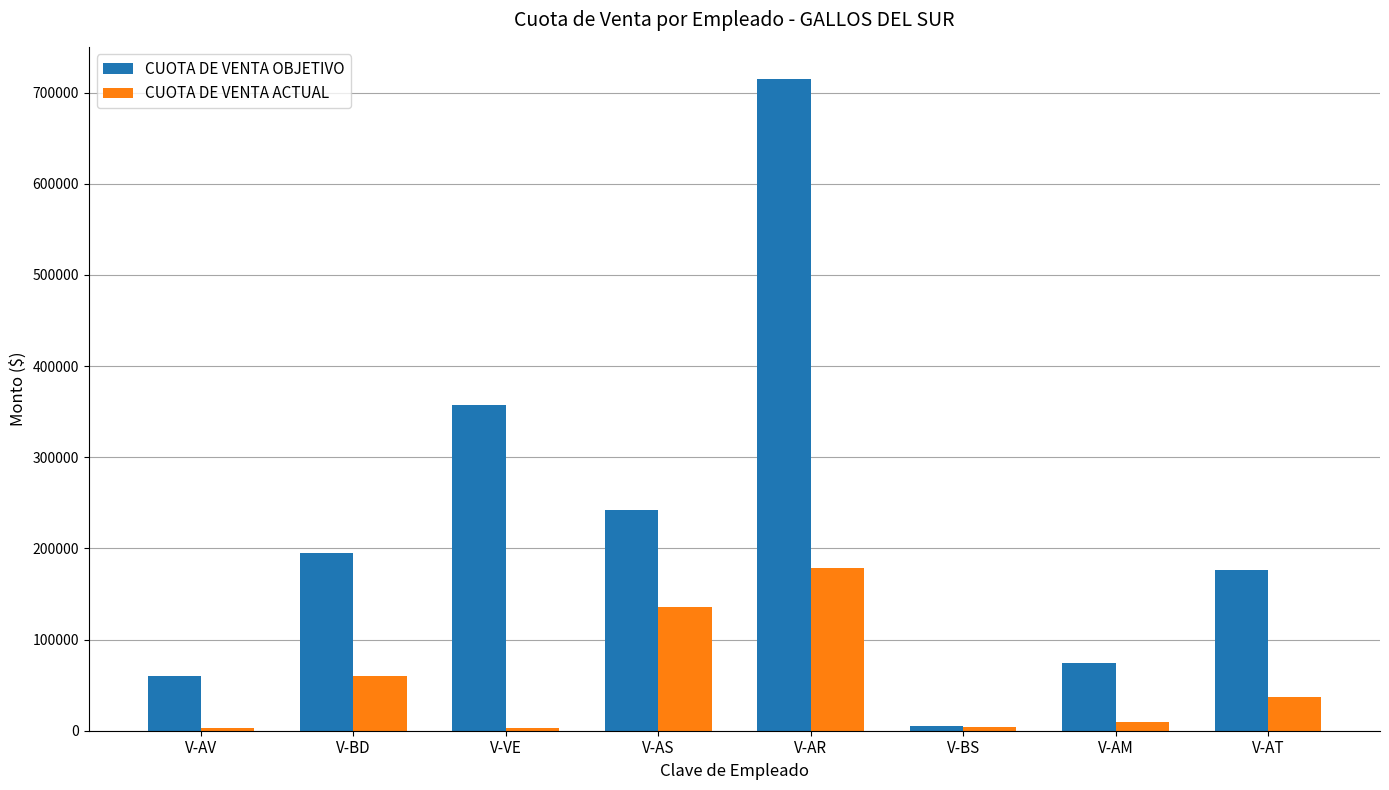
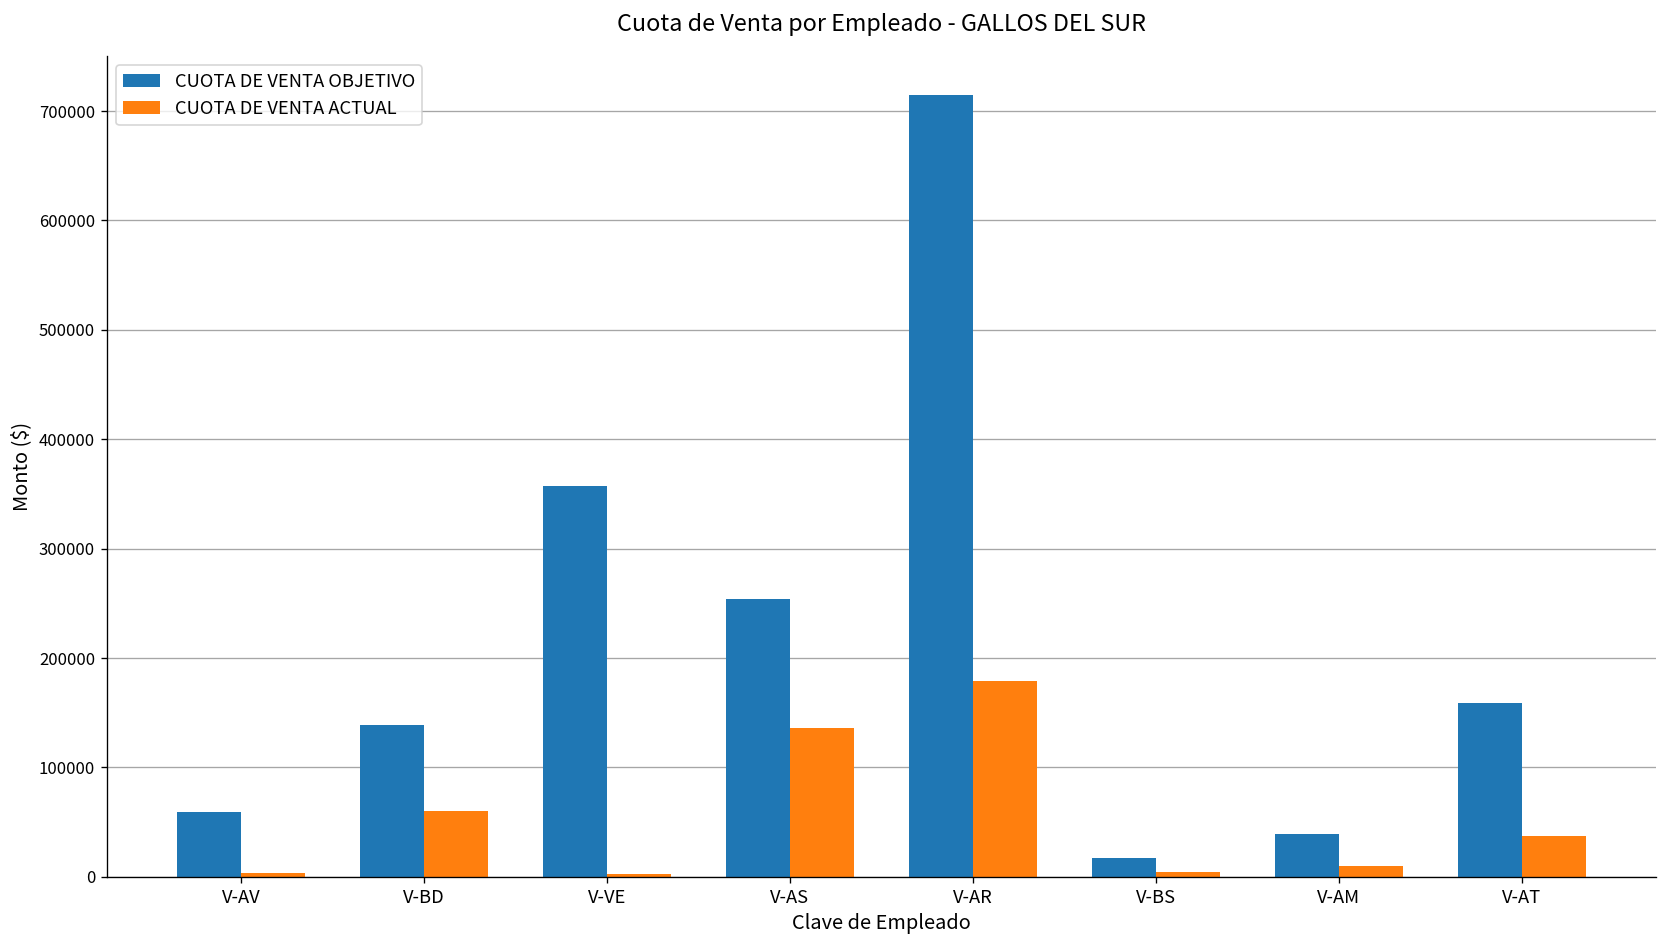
CUOTA DE VENTA OBJETIVO, V-BD: 190000 -> 140000
CUOTA DE VENTA OBJETIVO, V-AS: 240000 -> 250000
CUOTA DE VENTA OBJETIVO, V-BS: 10000 -> 20000
CUOTA DE VENTA OBJETIVO, V-AM: 70000 -> 40000
CUOTA DE VENTA OBJETIVO, V-AT: 180000 -> 160000
